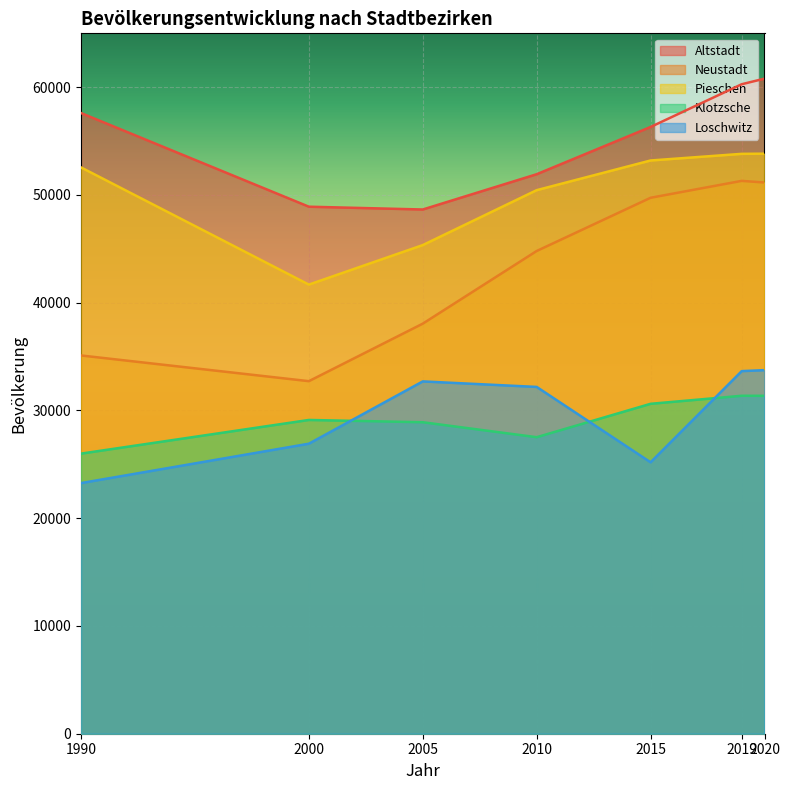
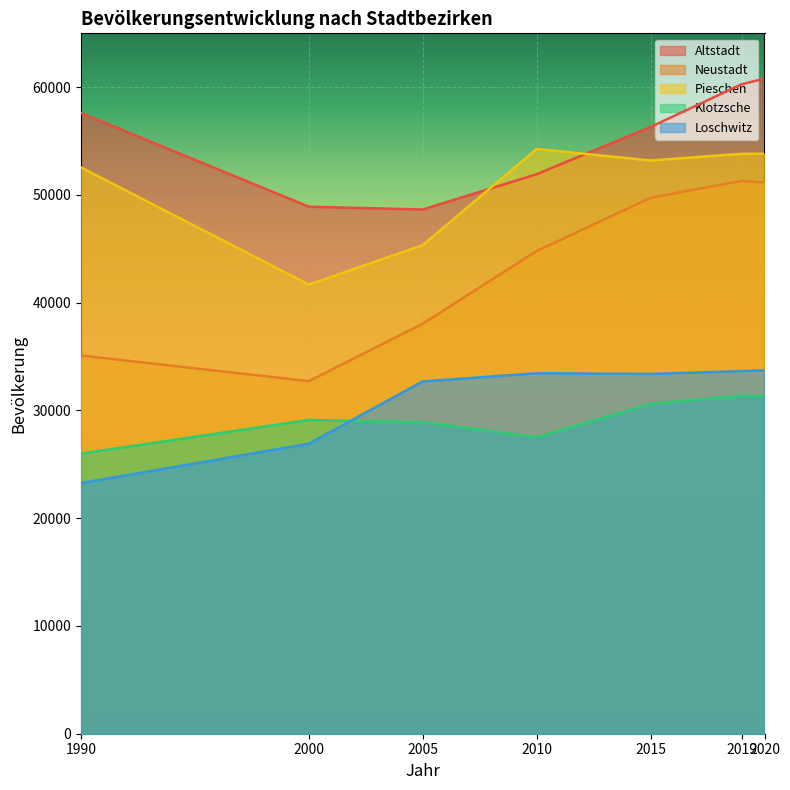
Pieschen, 2010: 50400 -> 54300
Loschwitz, 2010: 32200 -> 33500
Loschwitz, 2015: 25200 -> 33400
